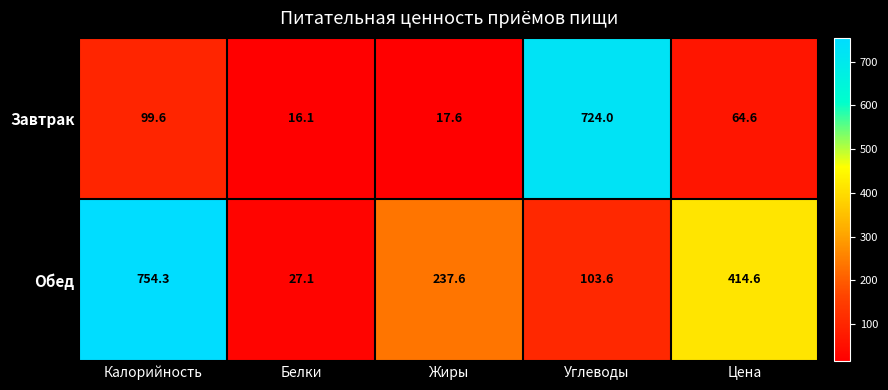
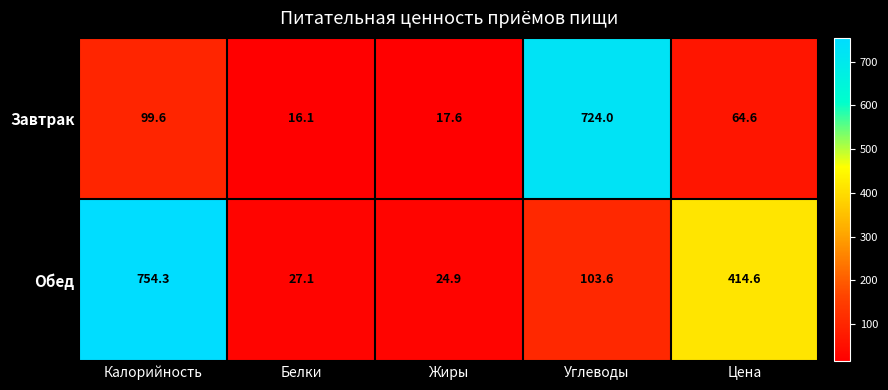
Обед, Жиры: 237.6 -> 24.9
